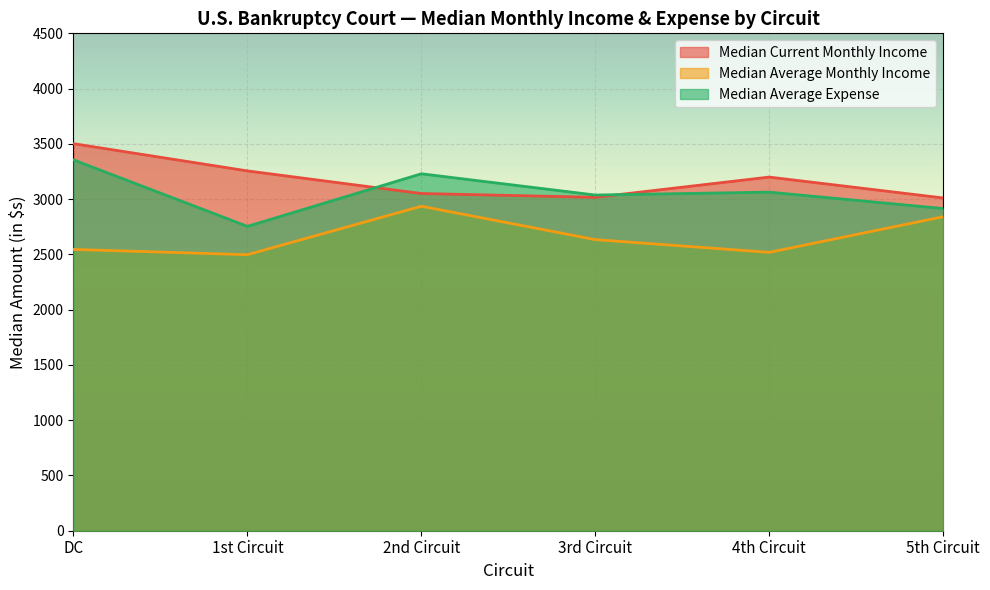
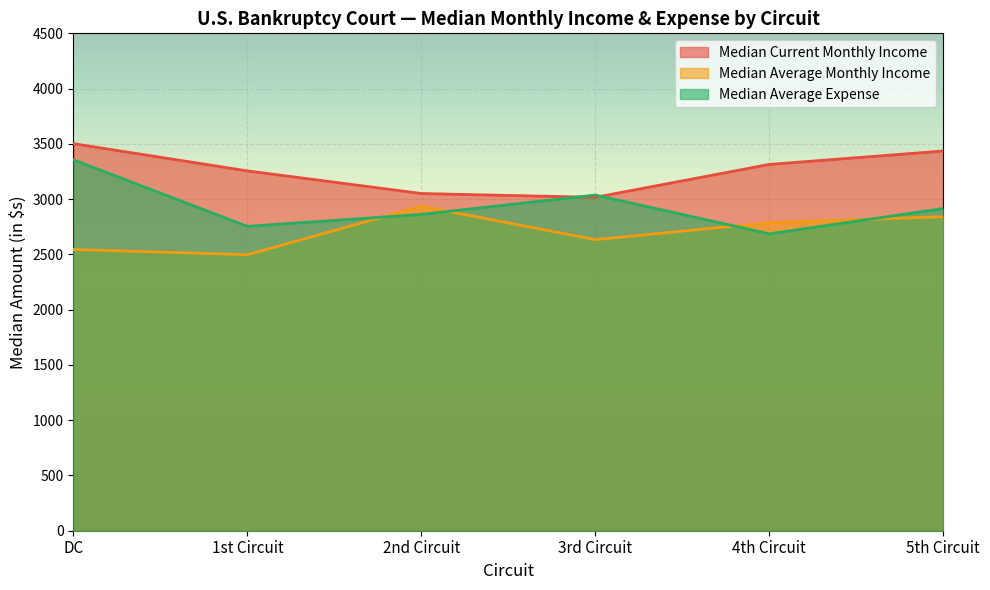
Median Average Expense, 2nd Circuit: 3230 -> 2860
Median Current Monthly Income, 4th Circuit: 3200 -> 3310
Median Average Monthly Income, 4th Circuit: 2520 -> 2790
Median Average Expense, 4th Circuit: 3060 -> 2690
Median Current Monthly Income, 5th Circuit: 3010 -> 3440
